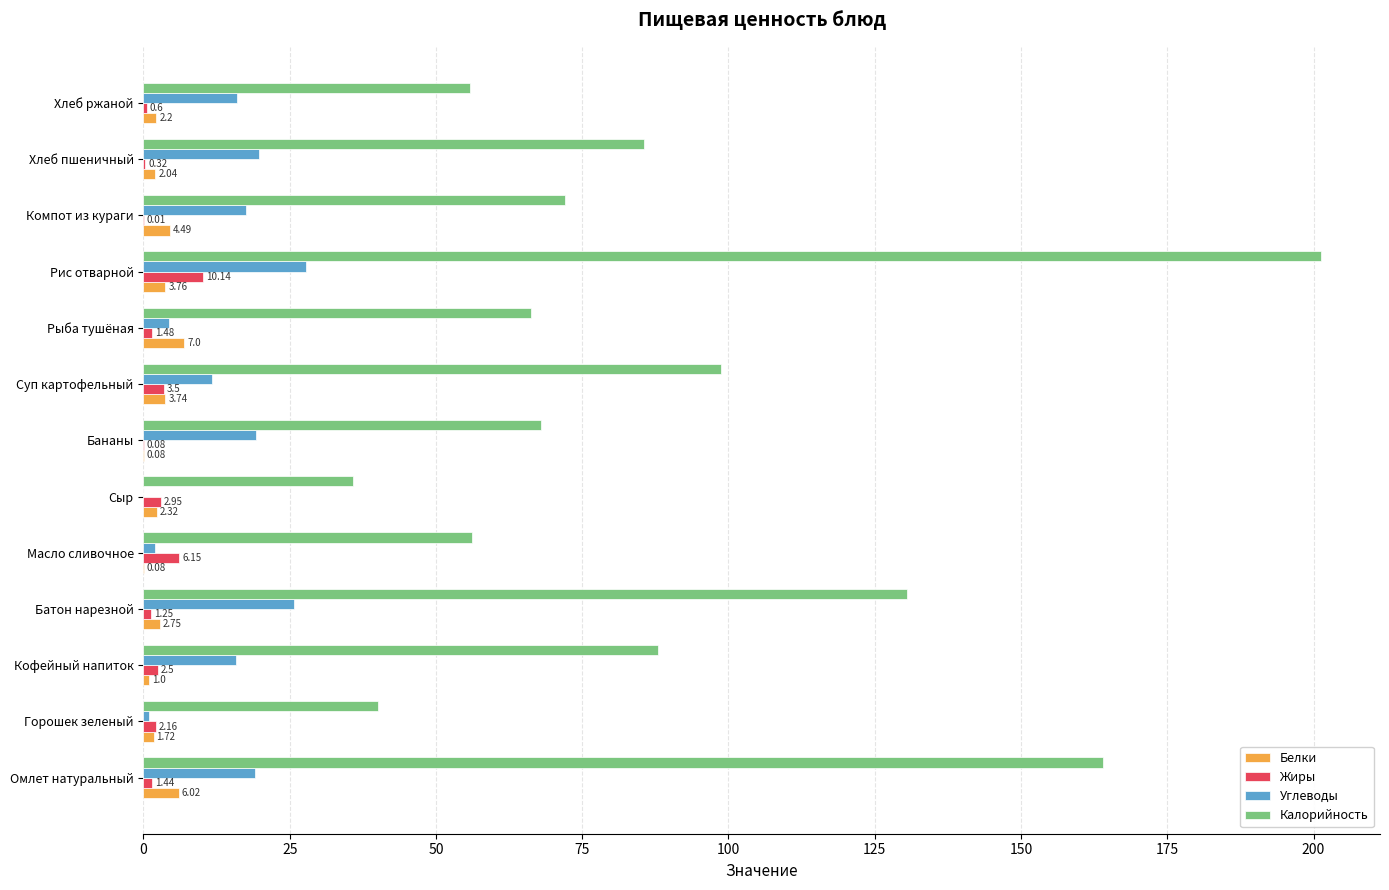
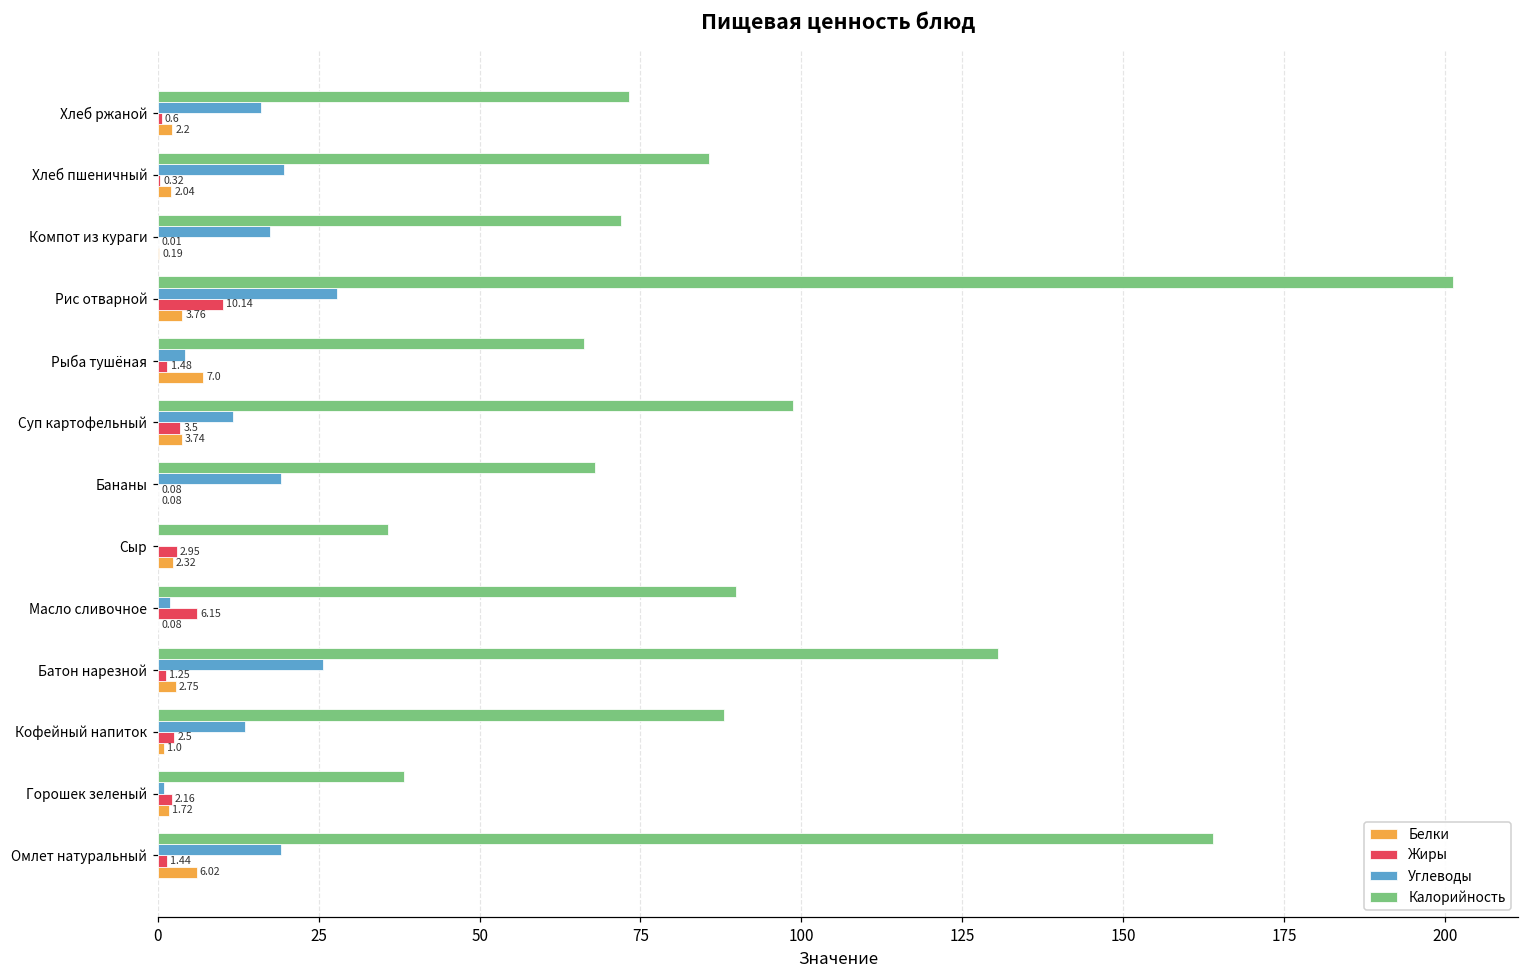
Калорийность, Хлеб ржаной: 56 -> 73
Белки, Компот из кураги: 4.49 -> 0.19
Калорийность, Масло сливочное: 56 -> 90
Углеводы, Кофейный напиток: 16 -> 14
Калорийность, Горошек зеленый: 40 -> 38
